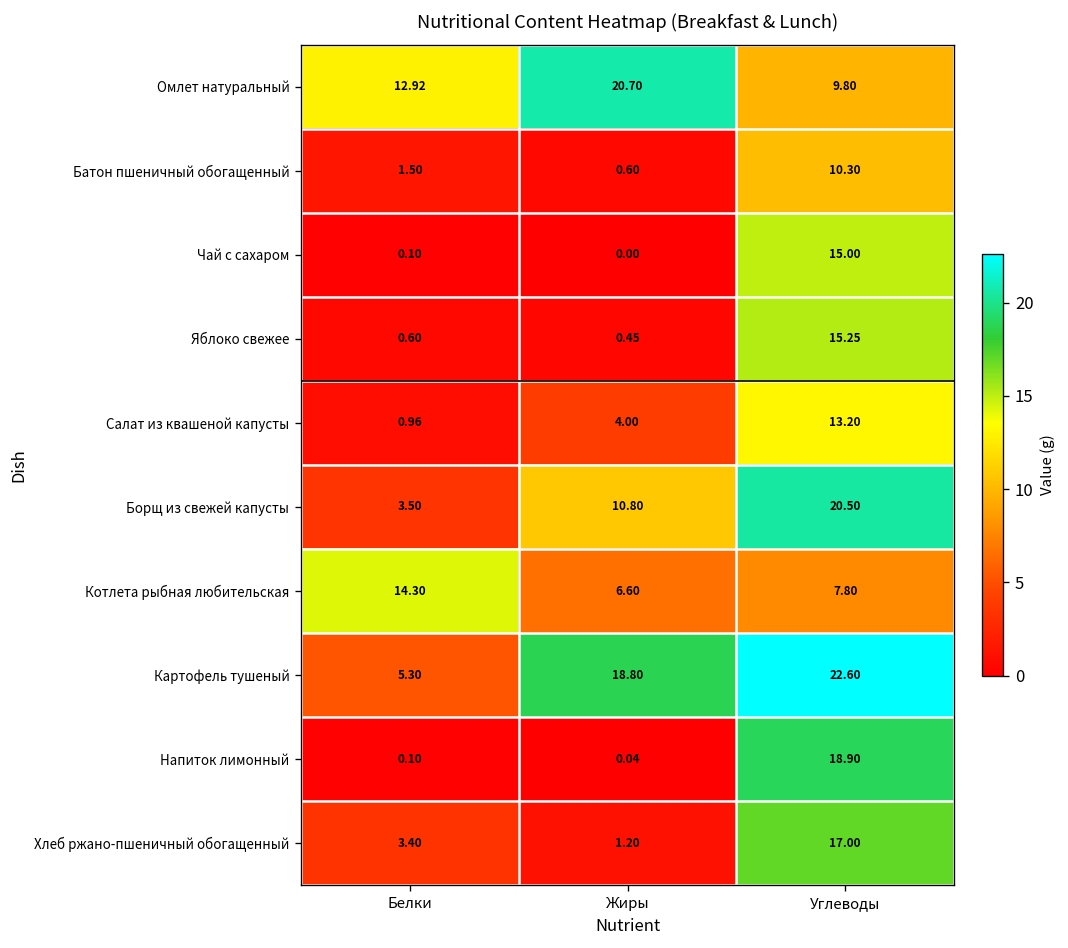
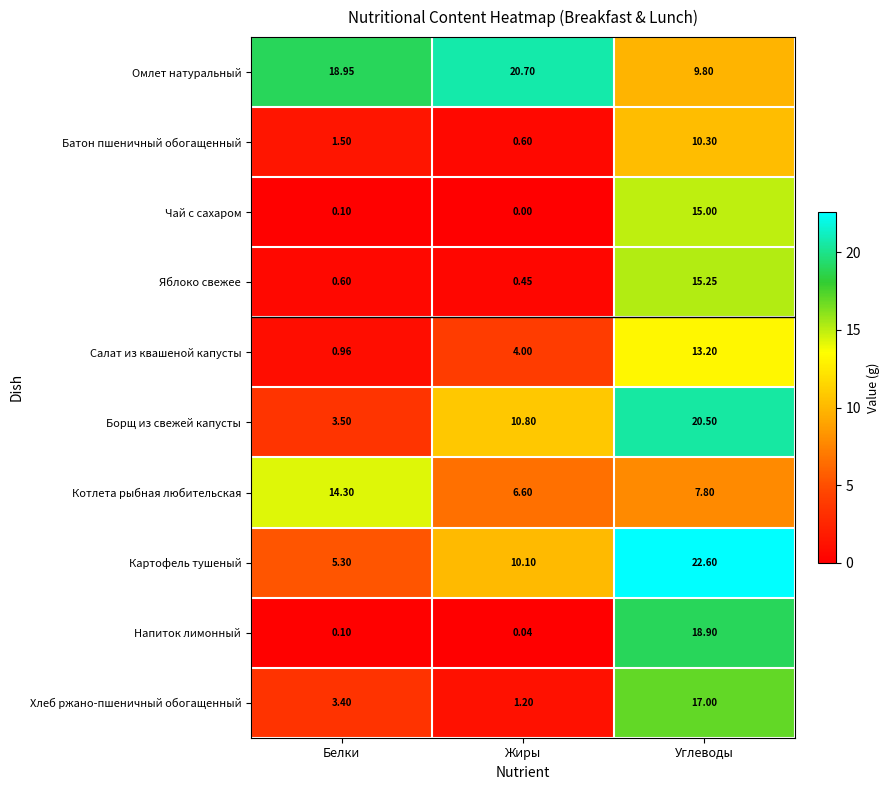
Омлет натуральный, Белки: 12.92 -> 18.95
Картофель тушеный, Жиры: 18.80 -> 10.10
